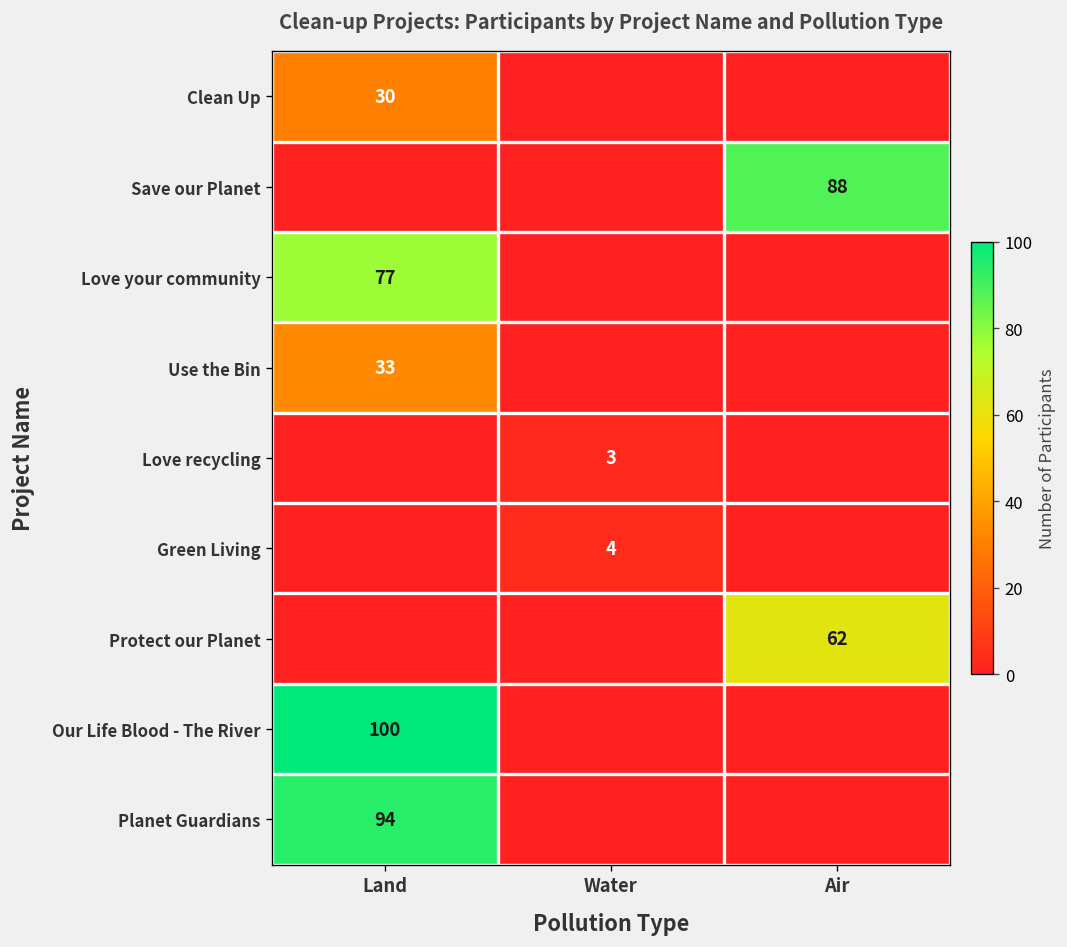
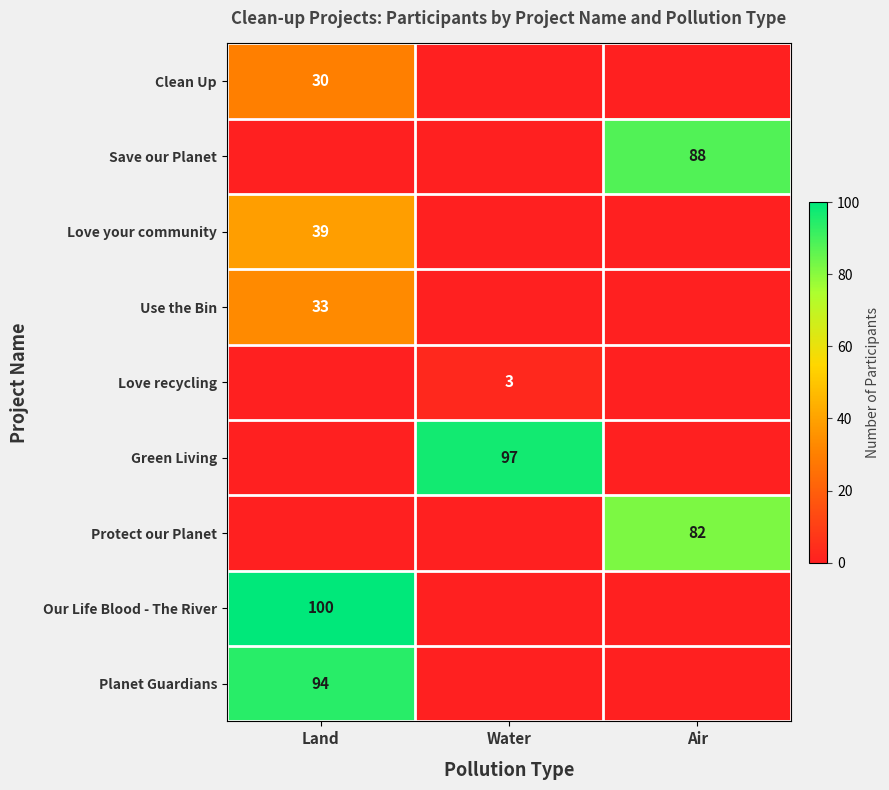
Love your community, Land: 77 -> 39
Green Living, Water: 4 -> 97
Protect our Planet, Air: 62 -> 82
